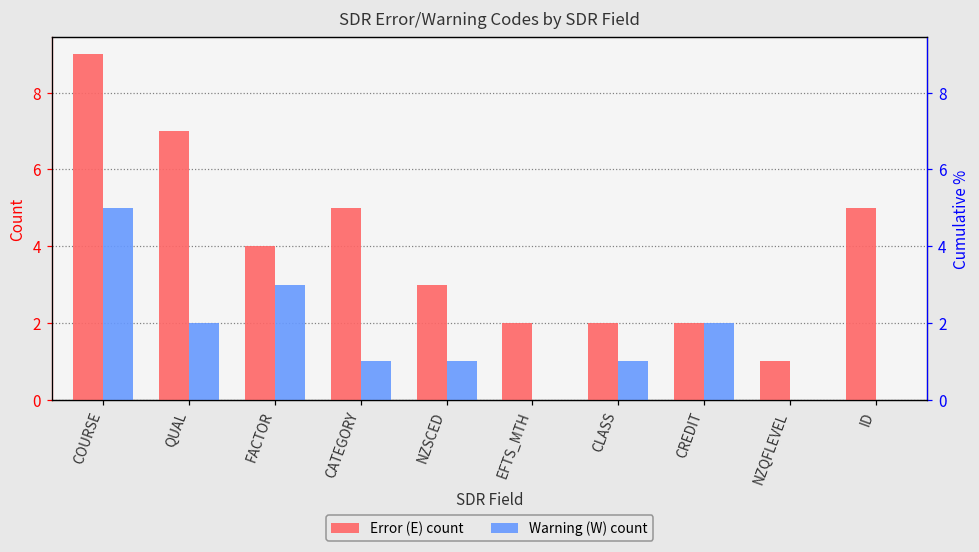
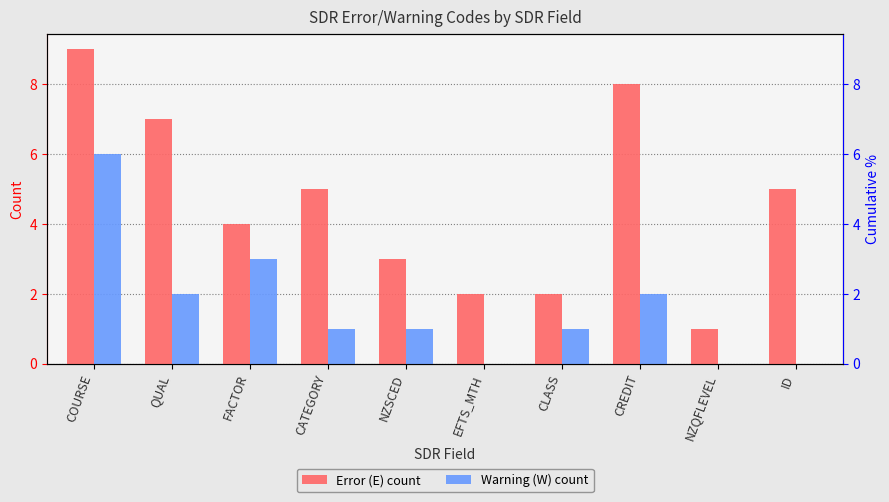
Warning (W) count, COURSE: 5 -> 6
Error (E) count, CREDIT: 2 -> 8
